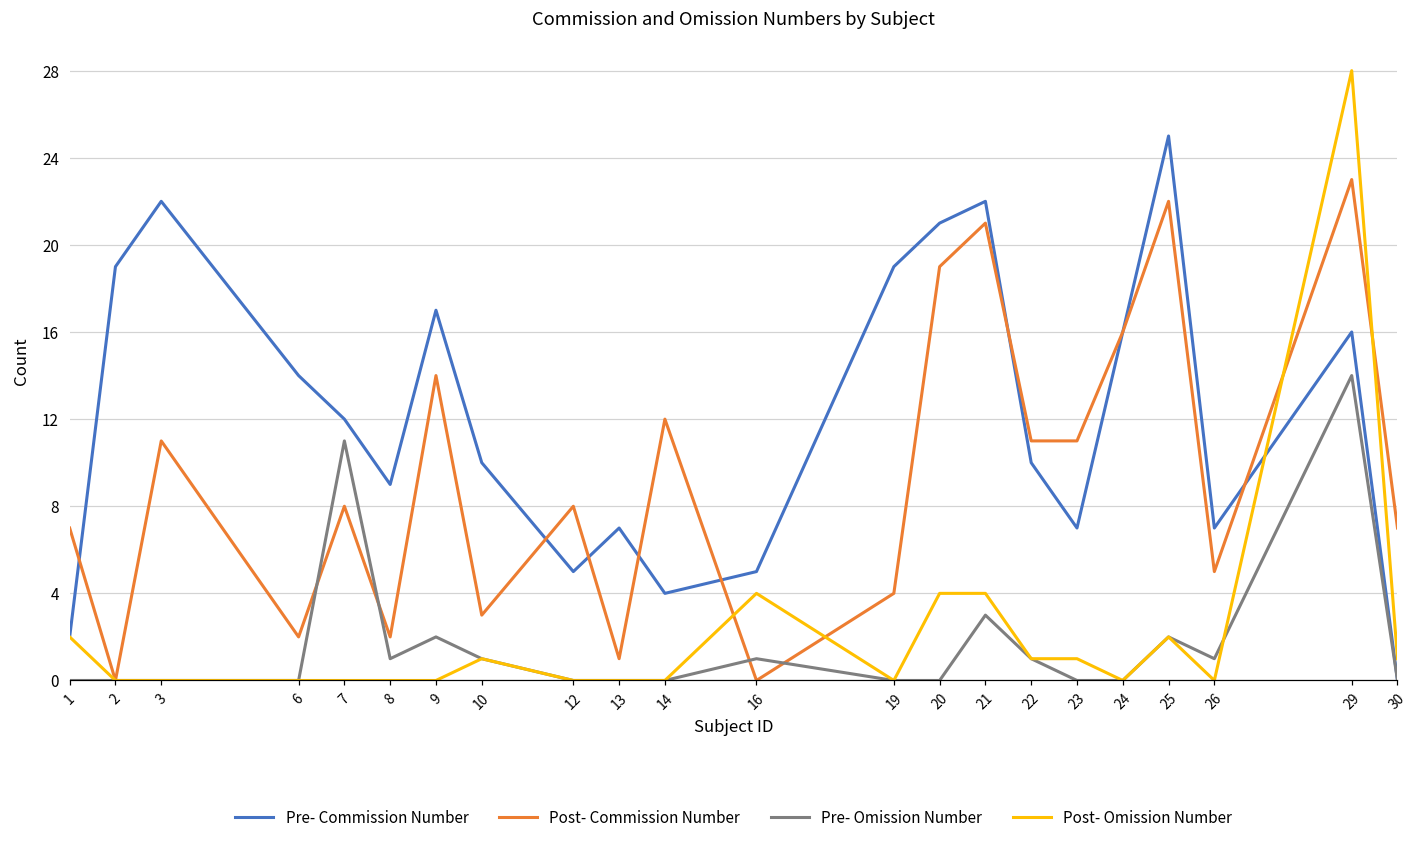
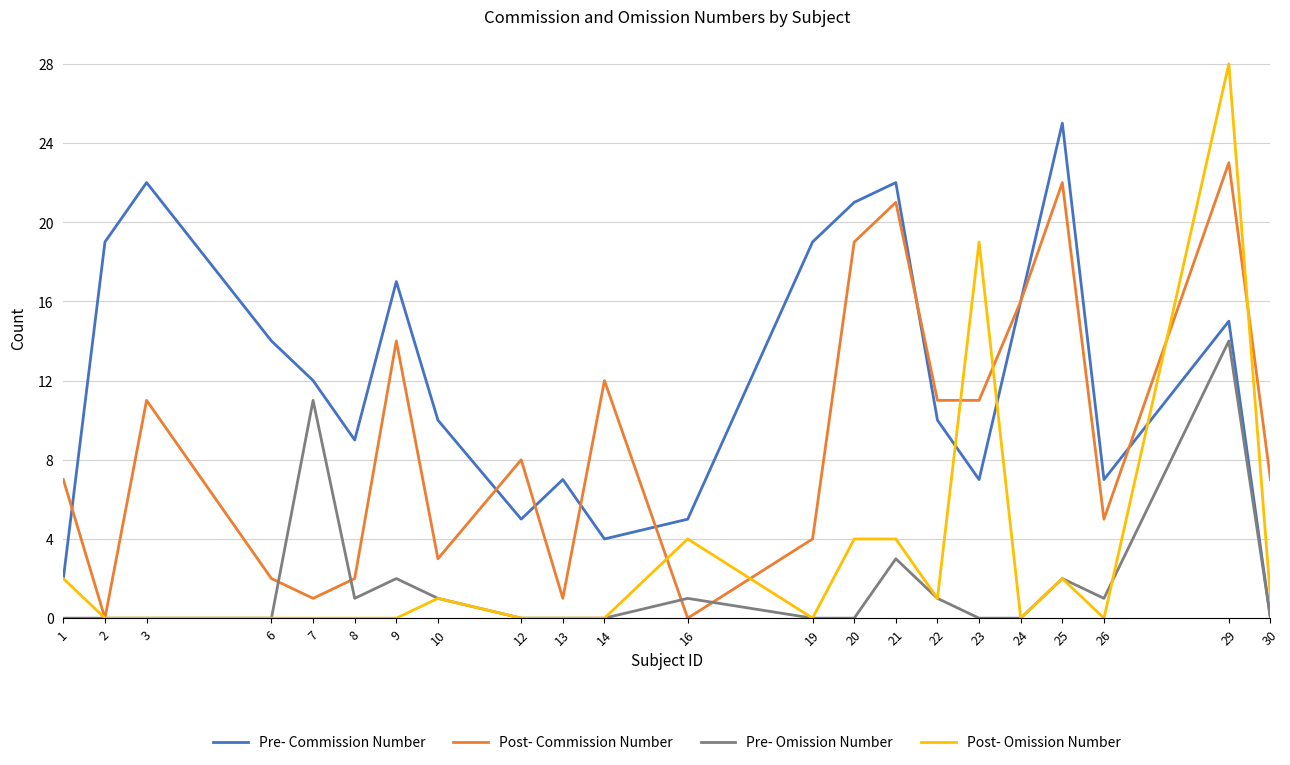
Post- Commission Number, 7: 8 -> 1
Post- Omission Number, 23: 1 -> 19
Pre- Commission Number, 29: 16 -> 15
